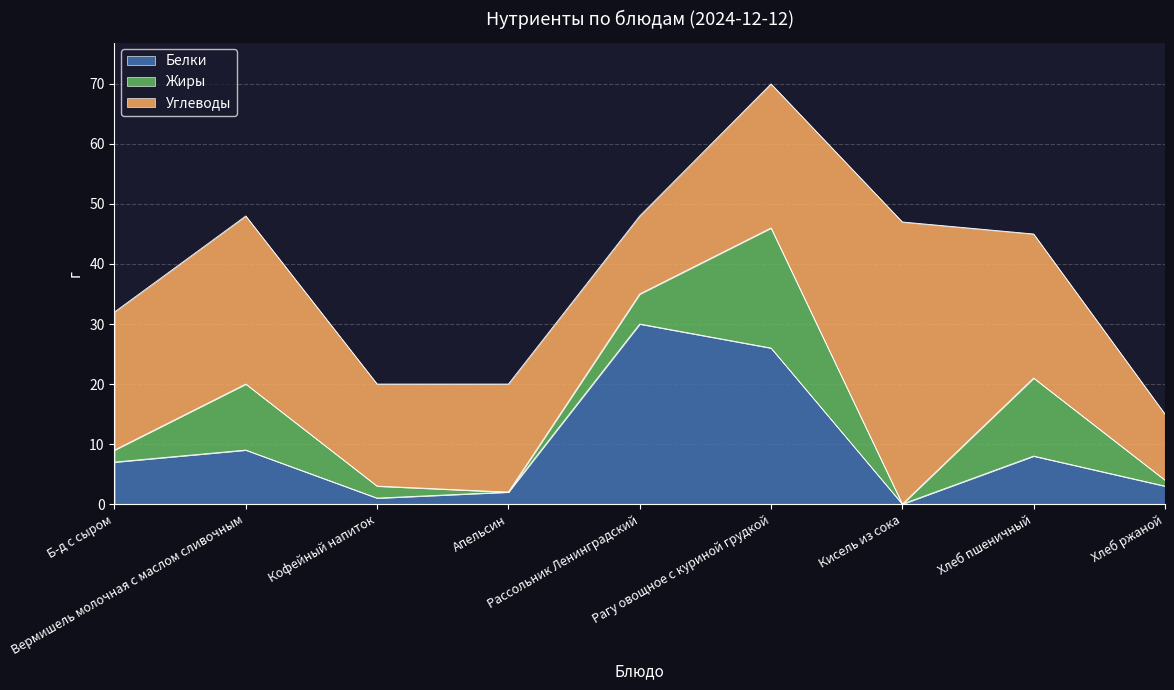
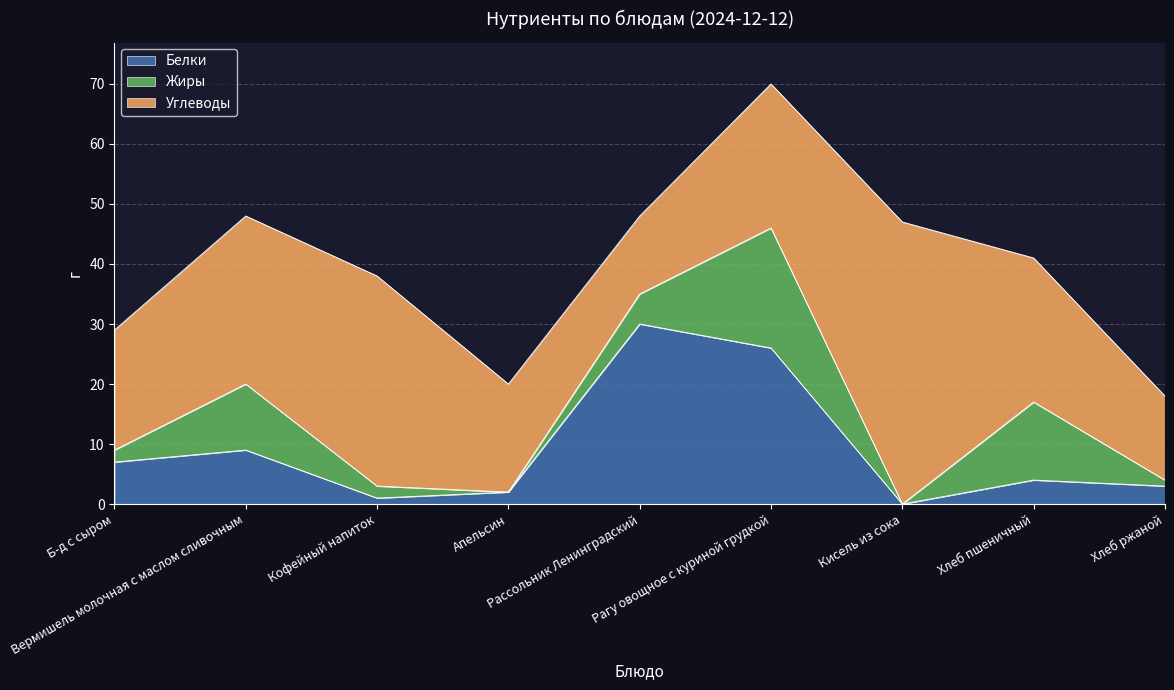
Углеводы, Б-д с сыром: 23 -> 20
Углеводы, Кофейный напиток: 17 -> 35
Белки, Хлеб пшеничный: 8 -> 4
Углеводы, Хлеб ржаной: 11 -> 14
